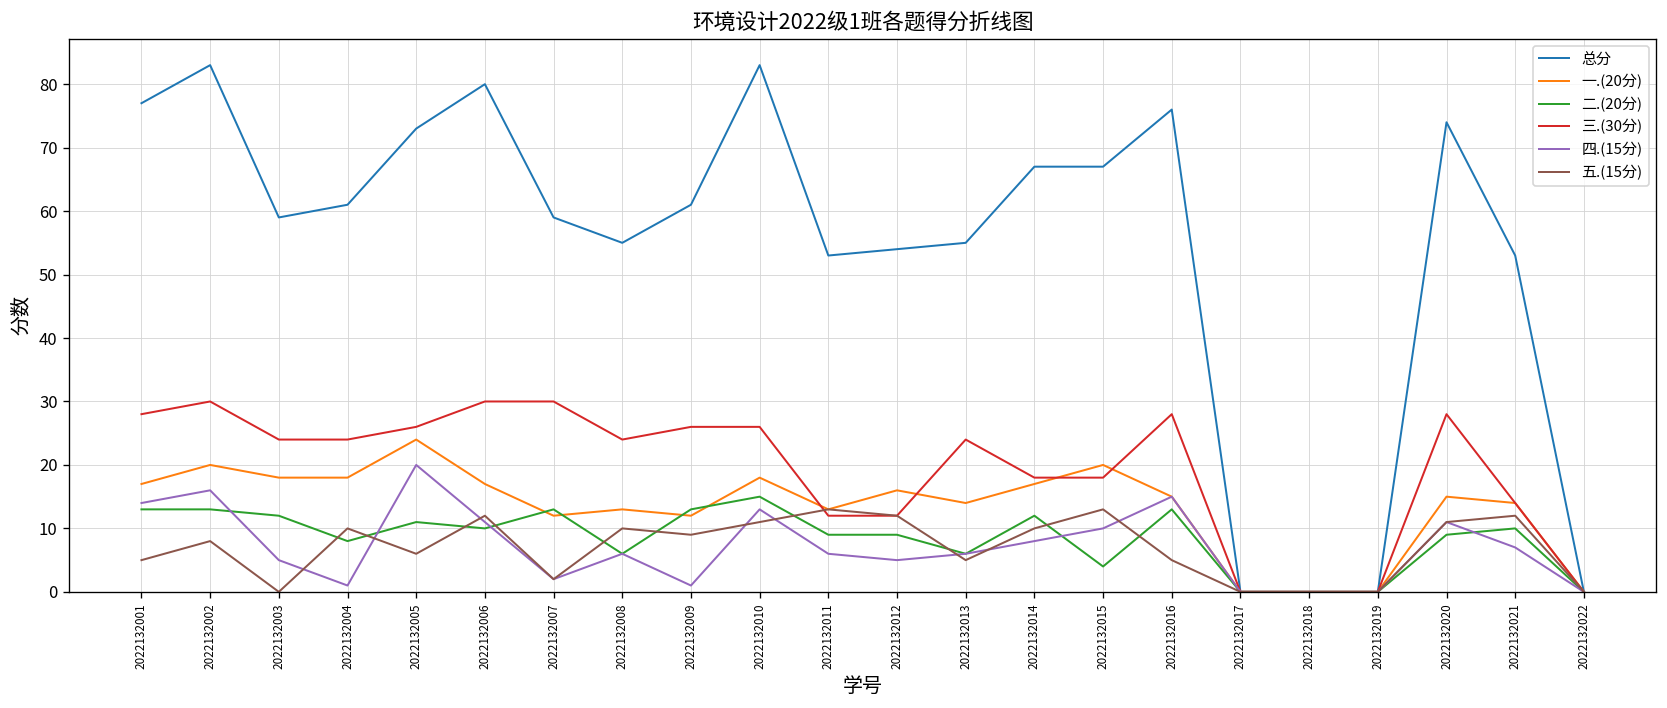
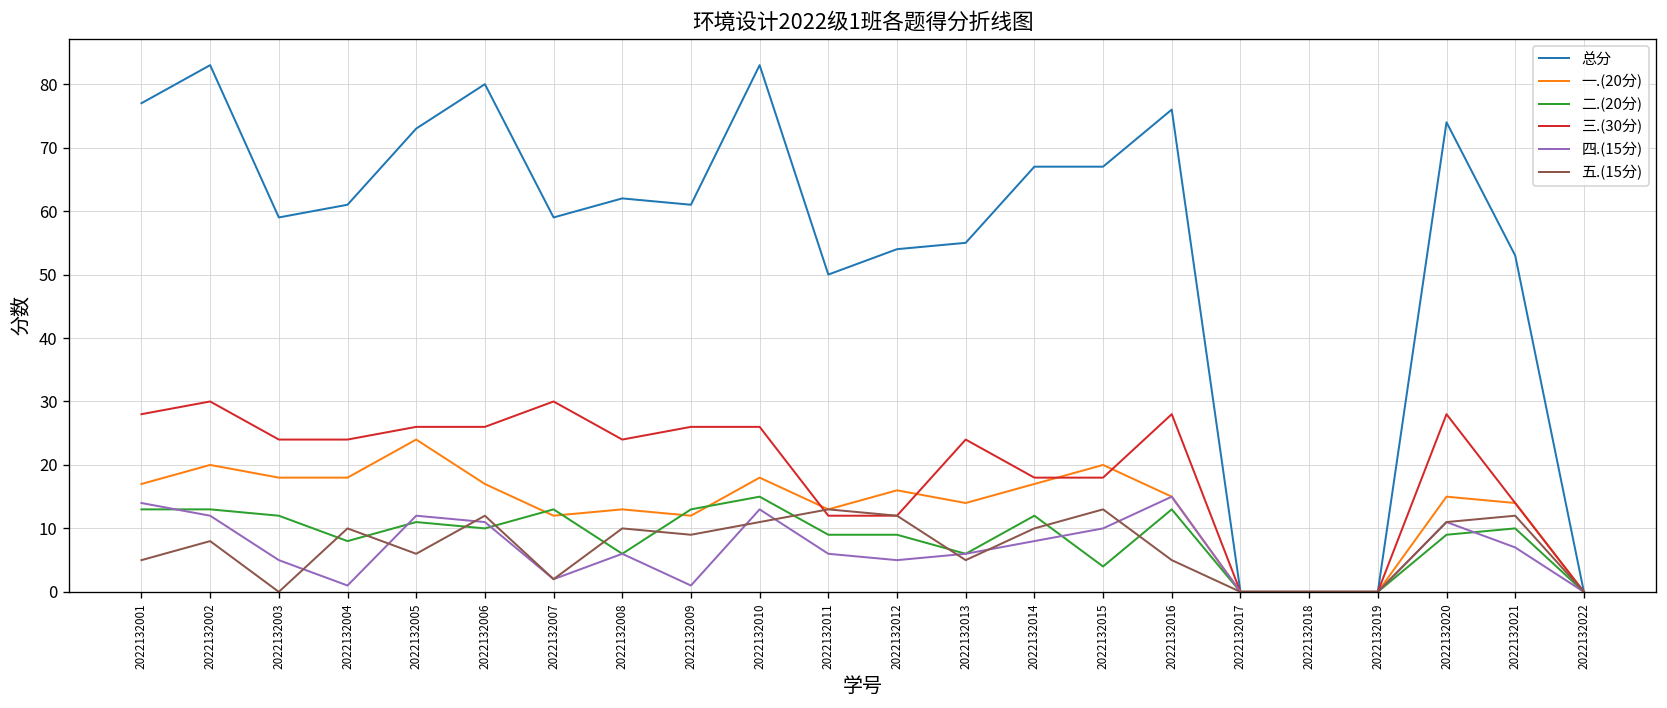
四.(15分), 2022132002: 16 -> 12
四.(15分), 2022132005: 20 -> 12
三.(30分), 2022132006: 30 -> 26
总分, 2022132008: 55 -> 62
总分, 2022132011: 53 -> 50
